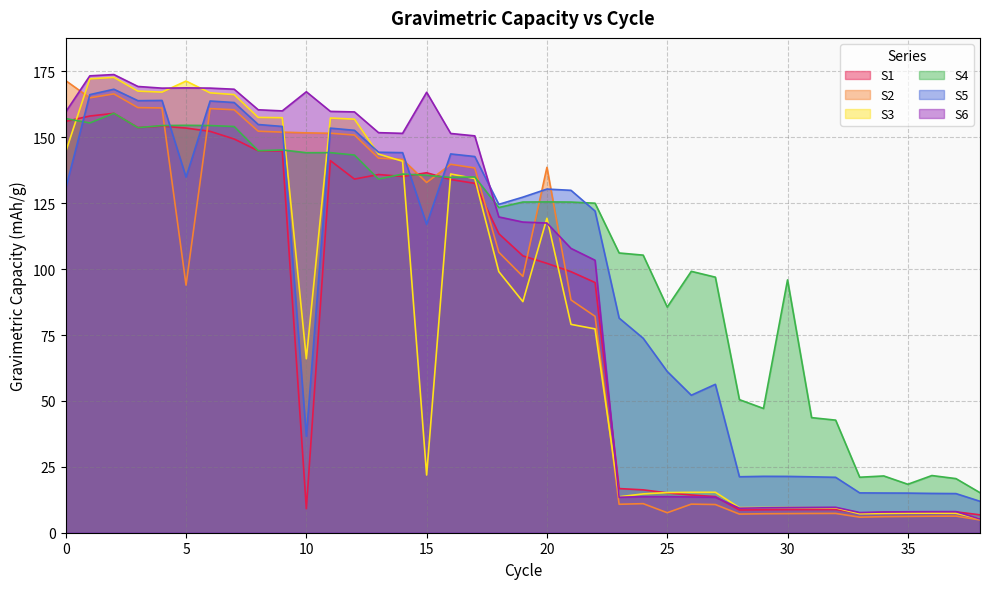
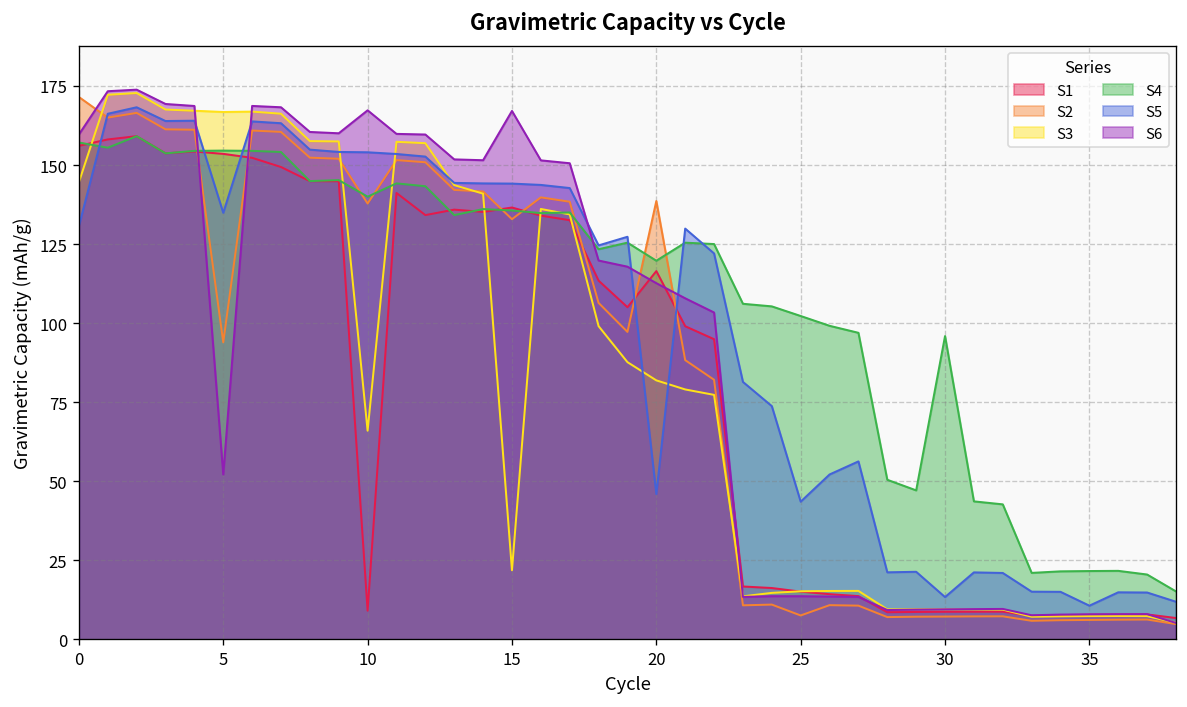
S3, 5: 171 -> 167
S6, 5: 169 -> 52
S2, 10: 152 -> 138
S4, 10: 144 -> 140
S5, 10: 37 -> 154
S5, 15: 117 -> 144
S1, 20: 102 -> 116
S3, 20: 119 -> 82
S4, 20: 126 -> 120
S5, 20: 130 -> 46
S6, 20: 118 -> 113
S4, 25: 86 -> 102
S5, 25: 61 -> 44
S5, 30: 21 -> 13
S4, 35: 18 -> 22
S5, 35: 15 -> 11
